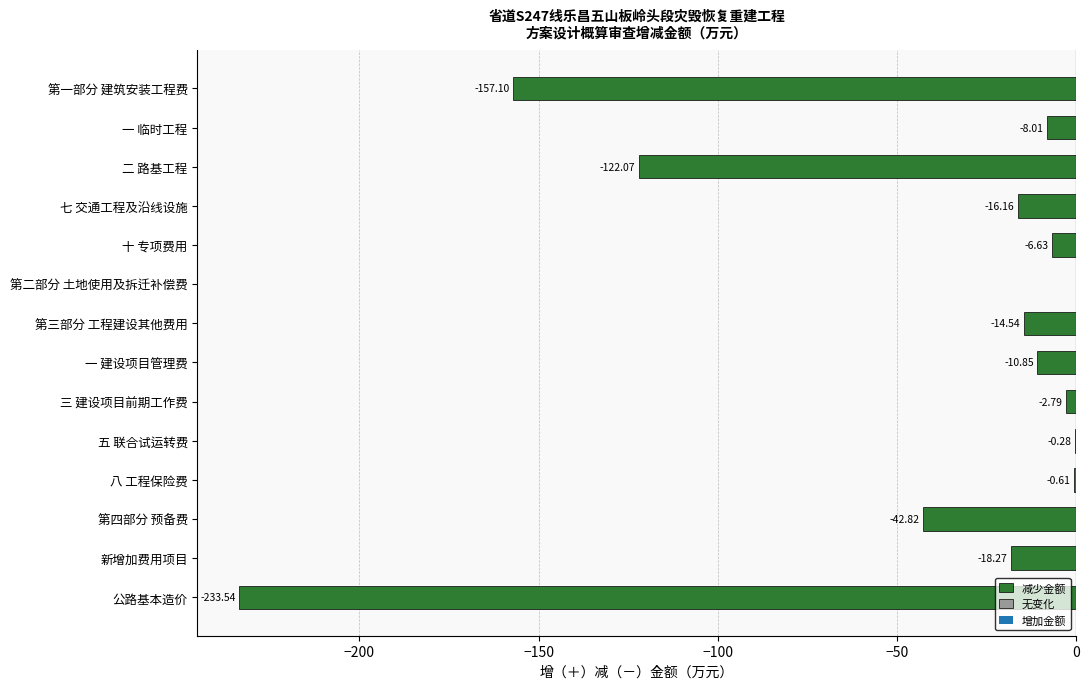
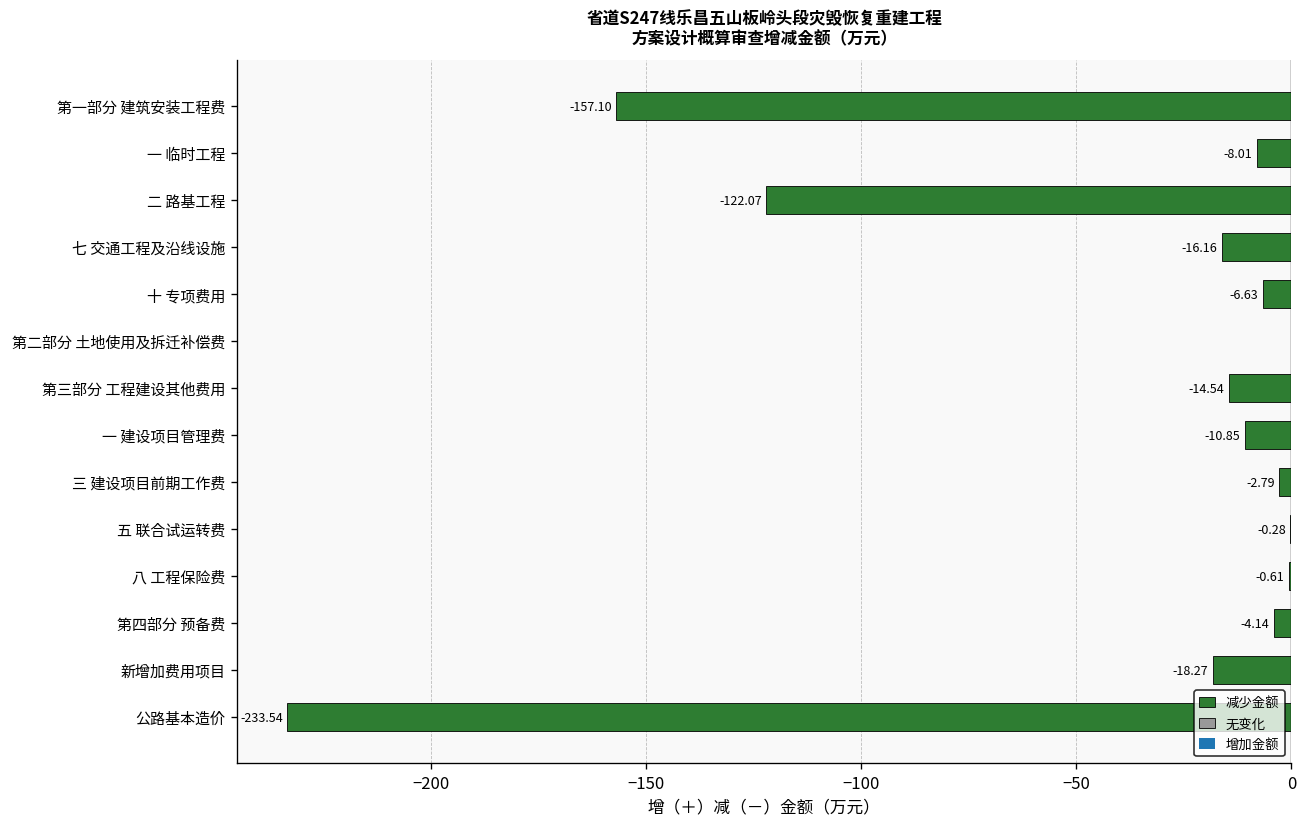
减少金额, 第四部分 预备费: -42.82 -> -4.14
